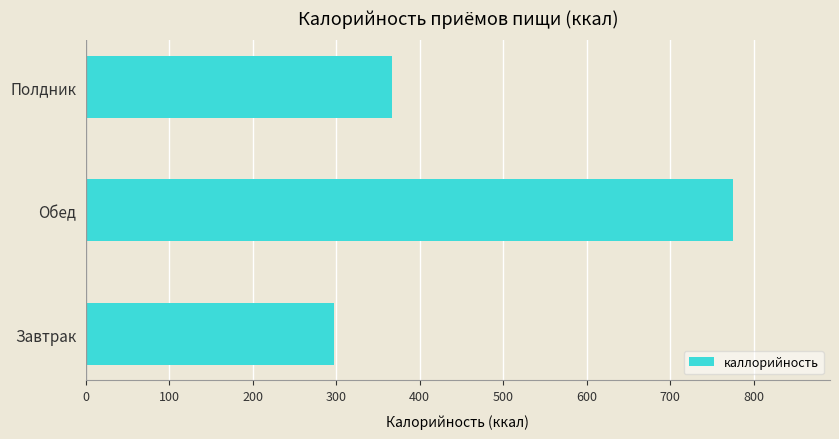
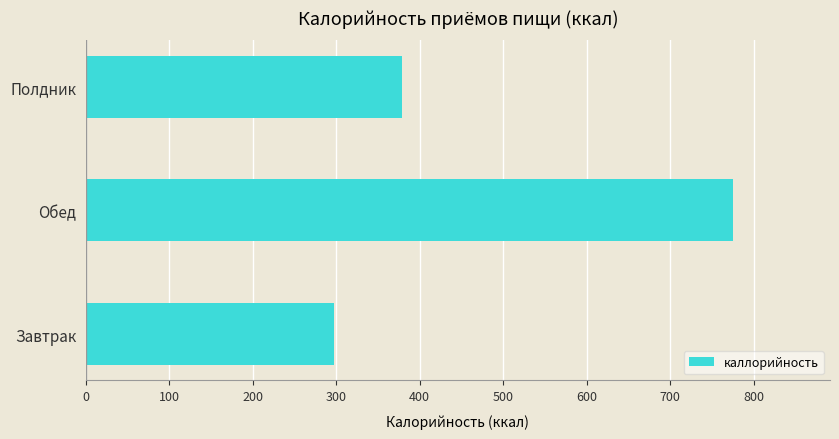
Полдник: 370 -> 380
